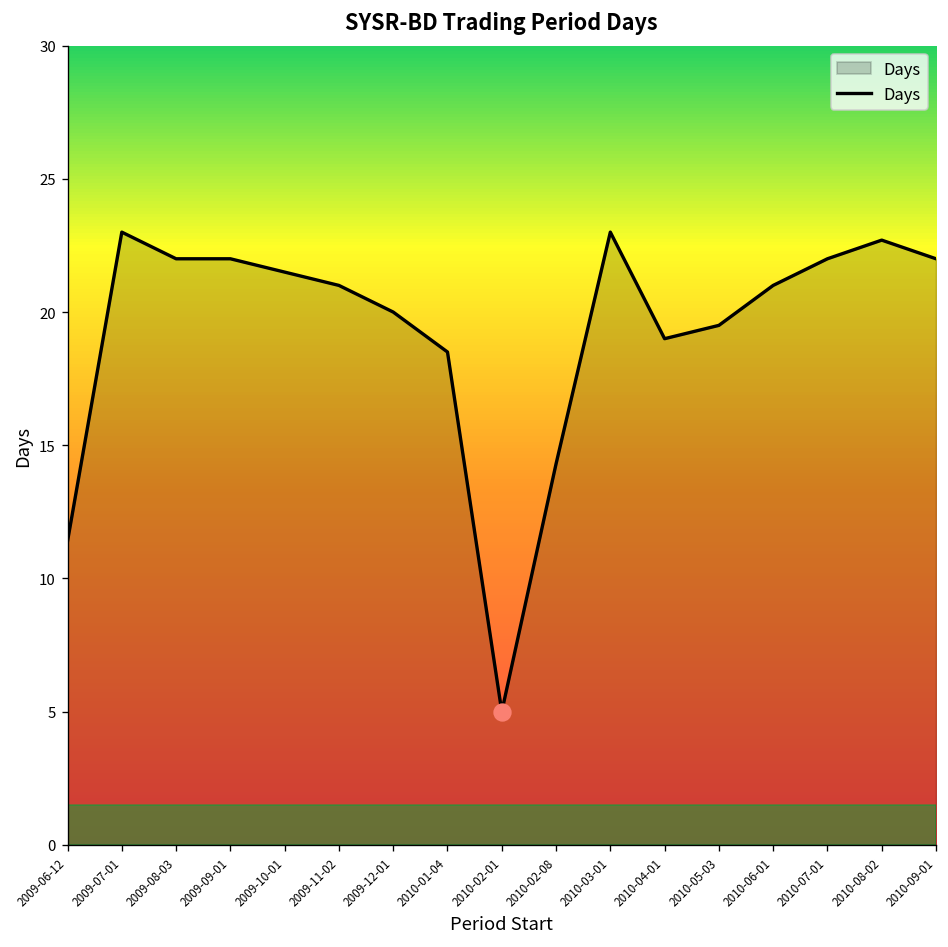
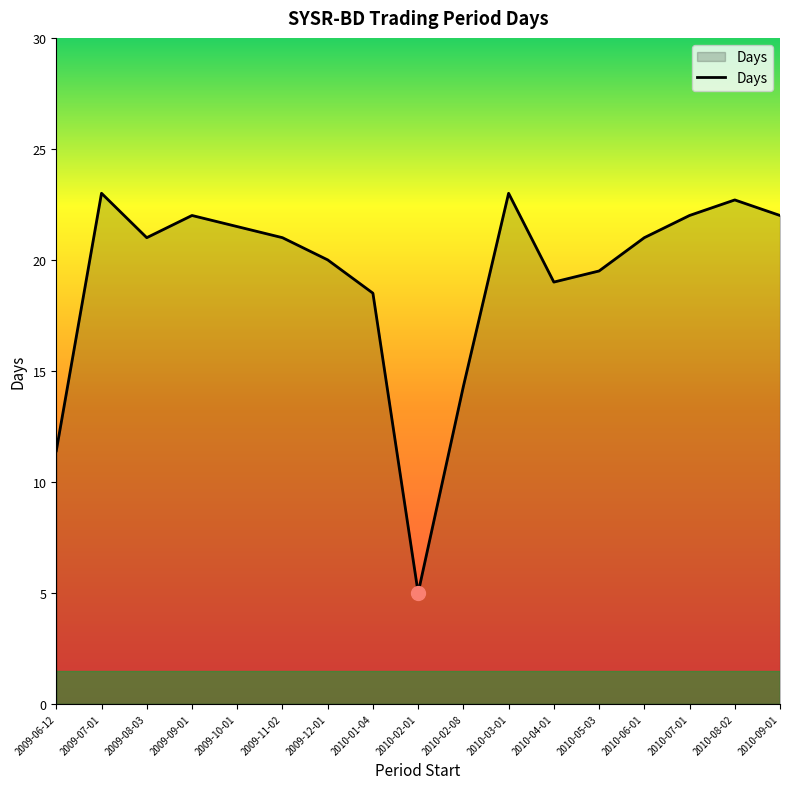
Days, 2009-08-03: 22 -> 21
